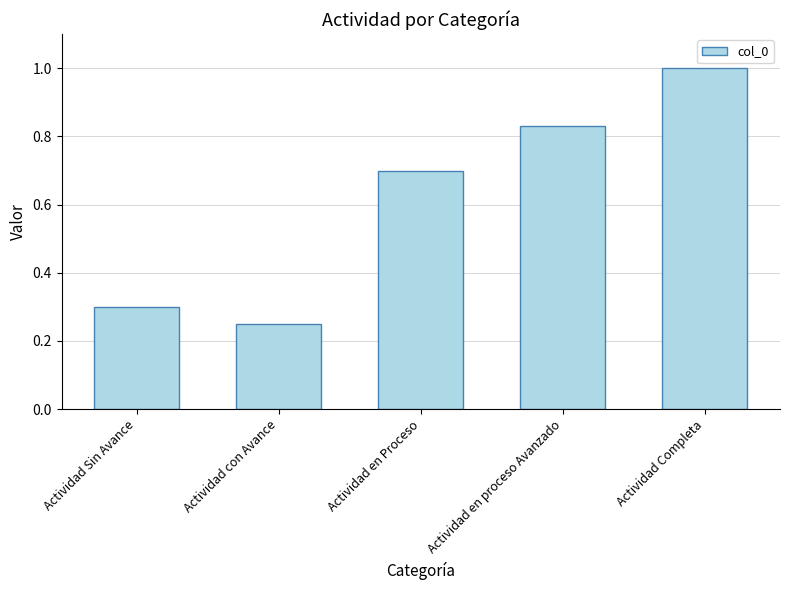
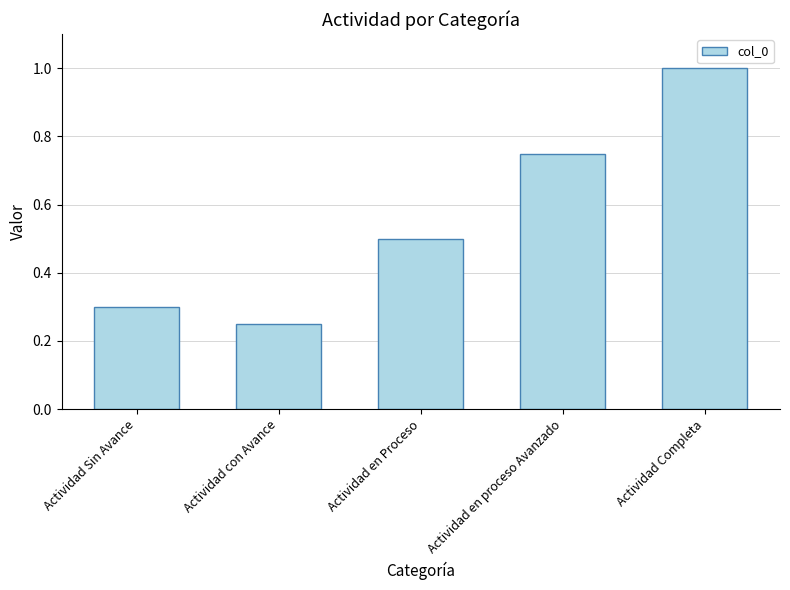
Actividad en Proceso: 0.7 -> 0.5
Actividad en proceso Avanzado: 0.83 -> 0.75
